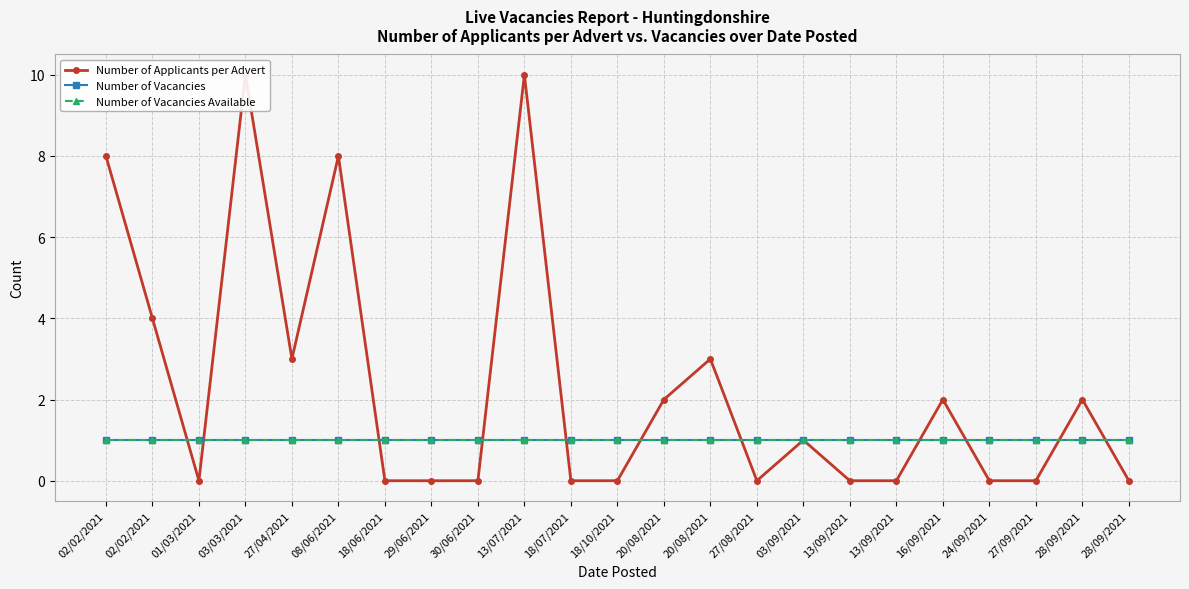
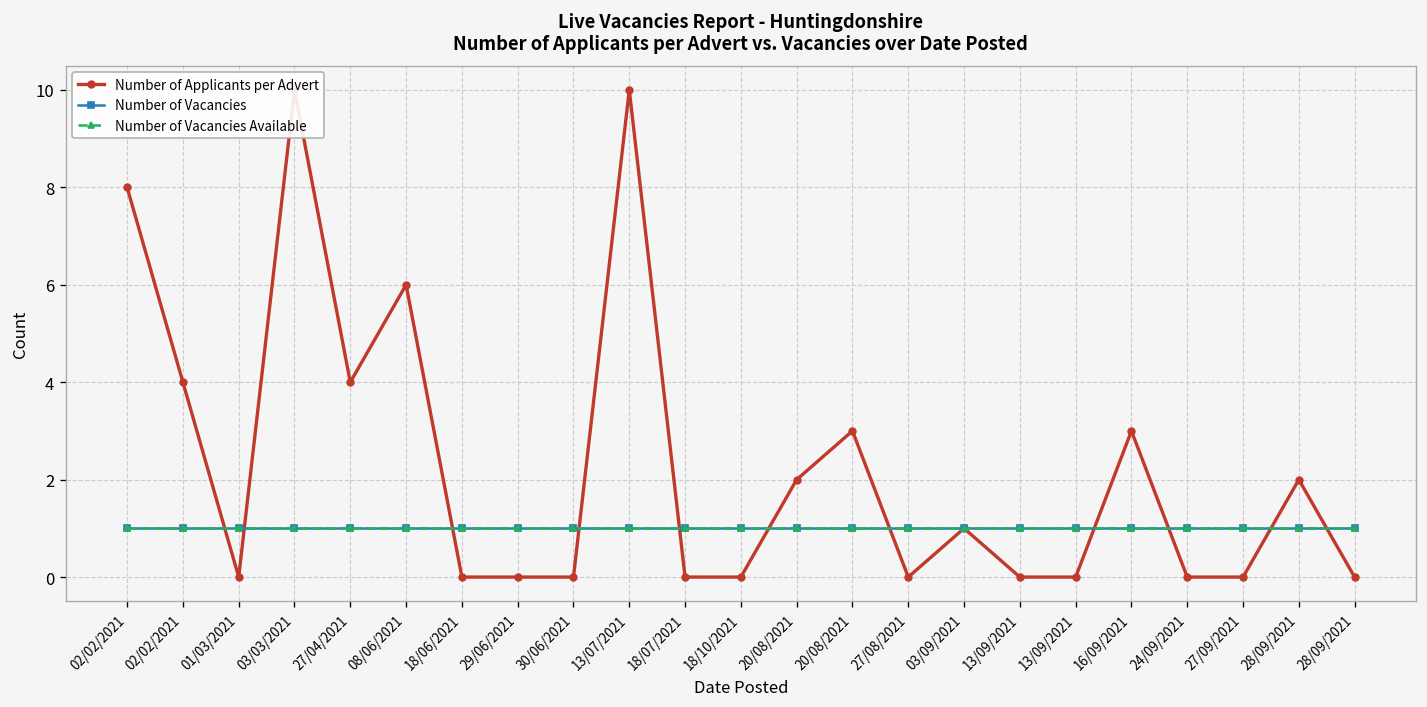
Number of Applicants per Advert, 27/04/2021: 3 -> 4
Number of Applicants per Advert, 08/06/2021: 8 -> 6
Number of Applicants per Advert, 16/09/2021: 2 -> 3
